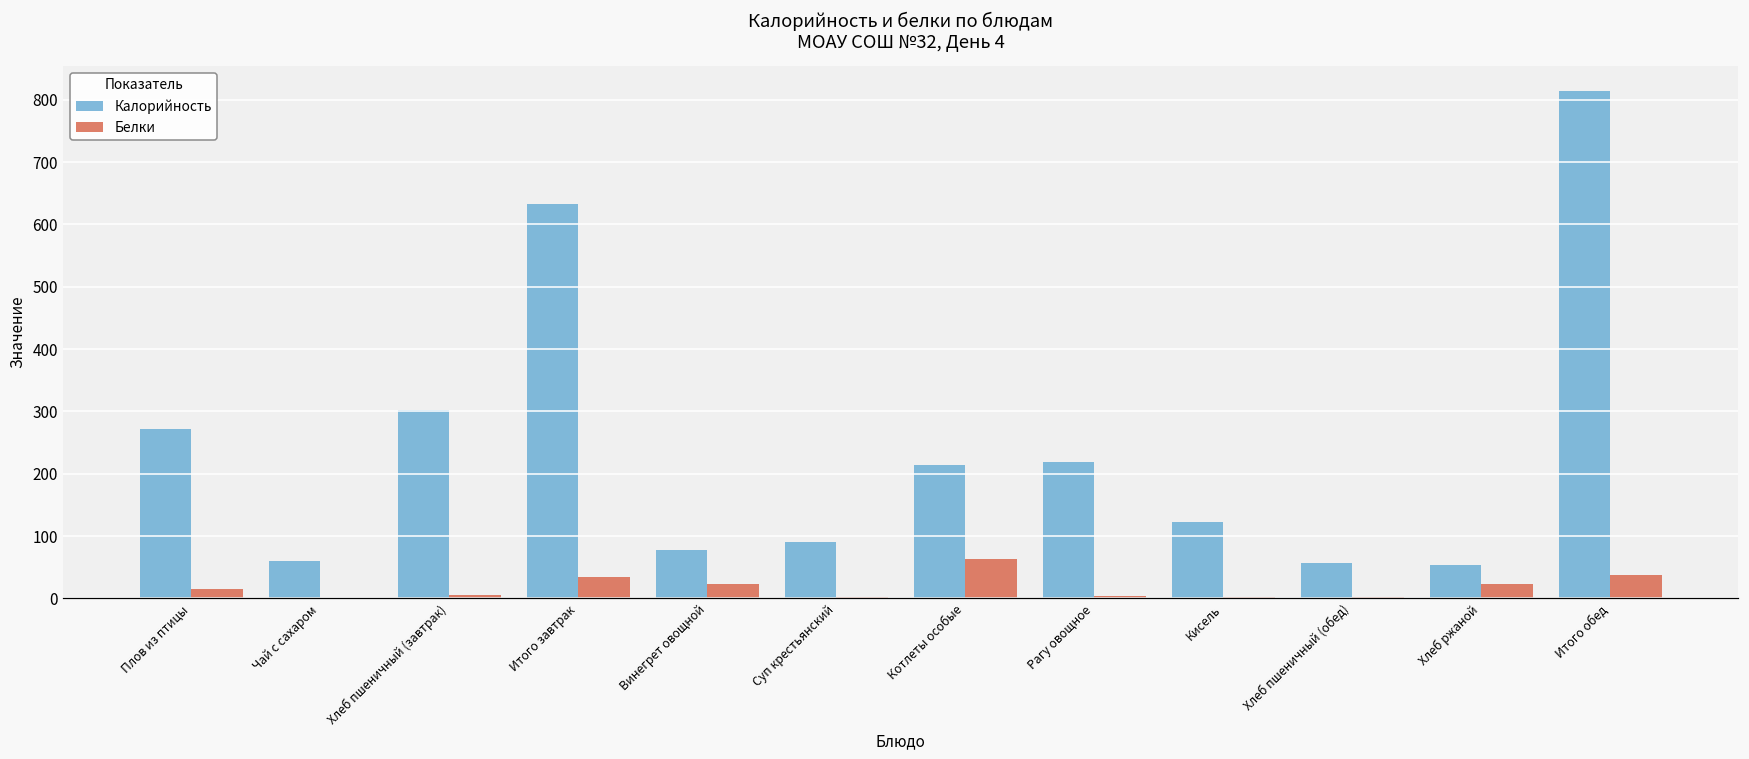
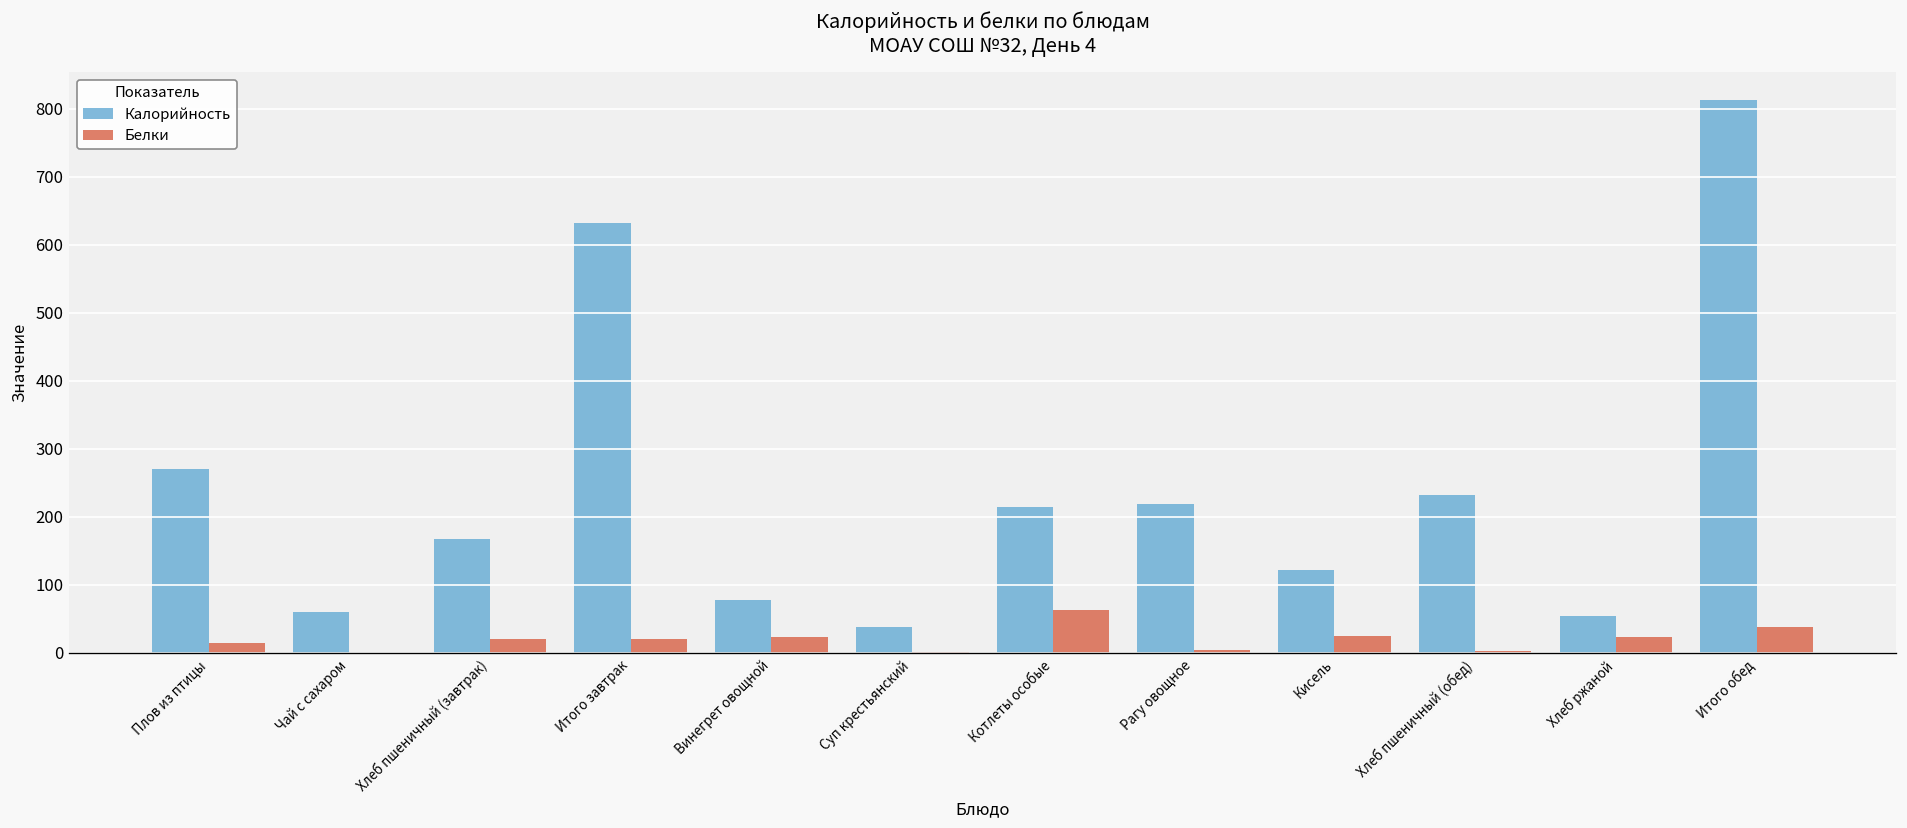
Калорийность, Хлеб пшеничный (завтрак): 300 -> 170
Белки, Хлеб пшеничный (завтрак): 10 -> 20
Белки, Итого завтрак: 30 -> 20
Калорийность, Суп крестьянский: 90 -> 40
Белки, Кисель: 0 -> 20
Калорийность, Хлеб пшеничный (обед): 60 -> 230
